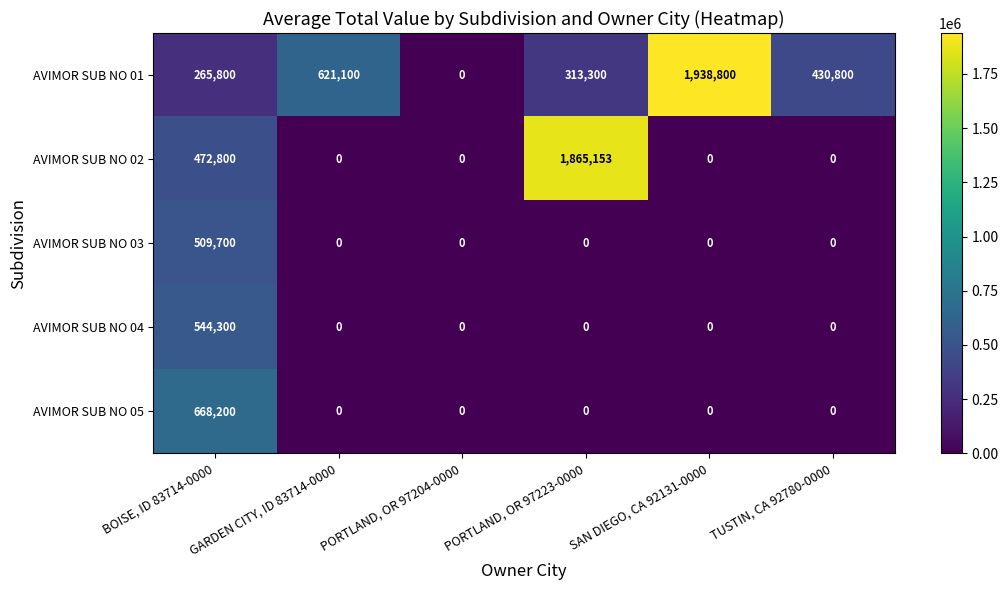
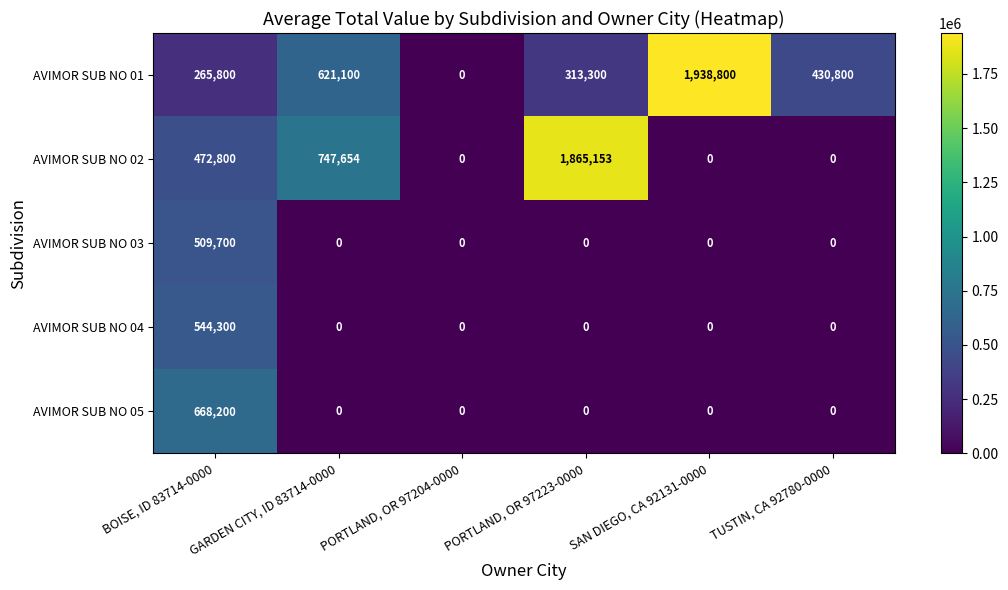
AVIMOR SUB NO 02, GARDEN CITY, ID 83714-0000: 0 -> 747,654
